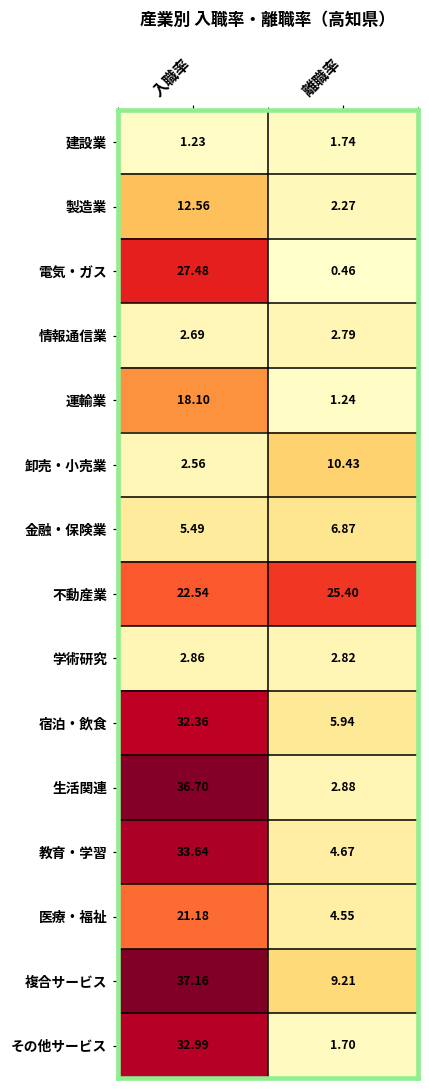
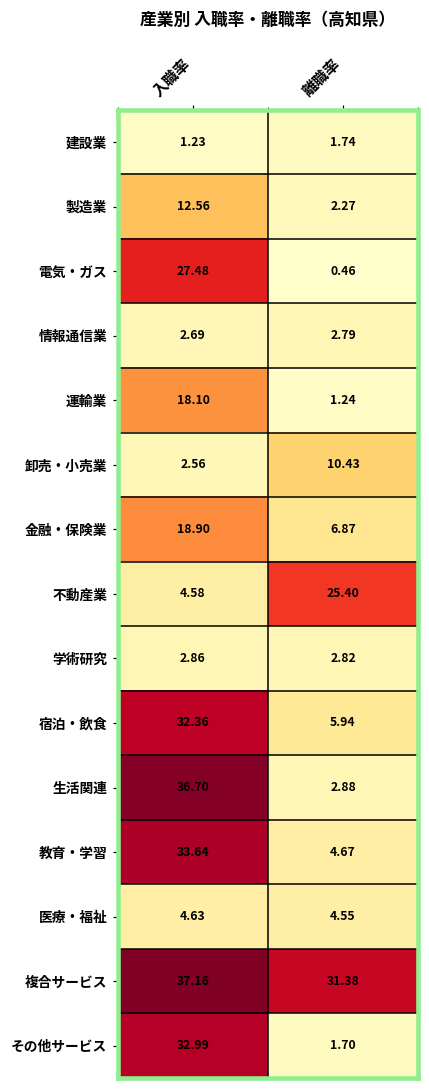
金融・保険業, 入職率: 5.49 -> 18.90
不動産業, 入職率: 22.54 -> 4.58
医療・福祉, 入職率: 21.18 -> 4.63
複合サービス, 離職率: 9.21 -> 31.38
